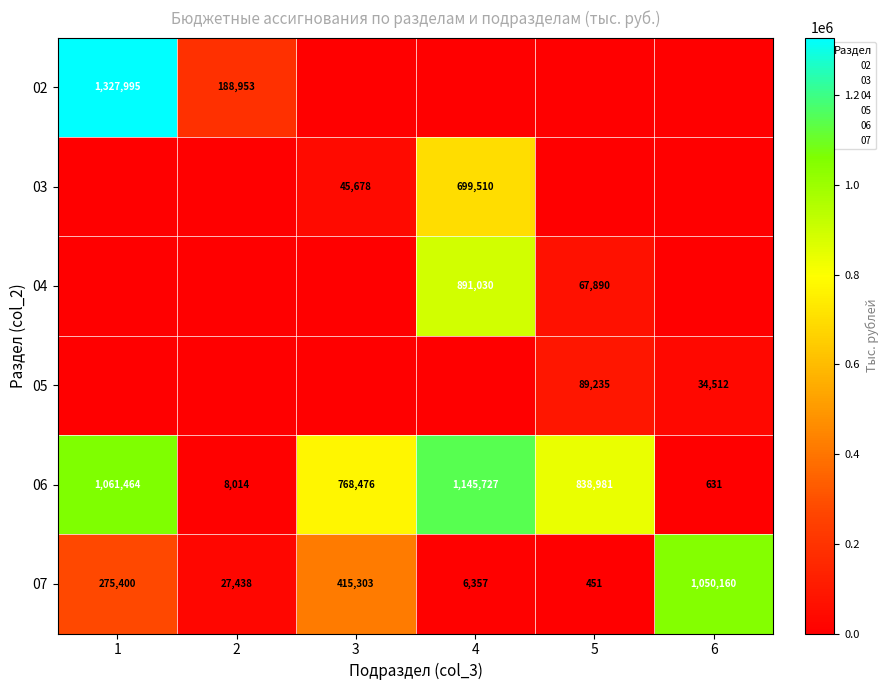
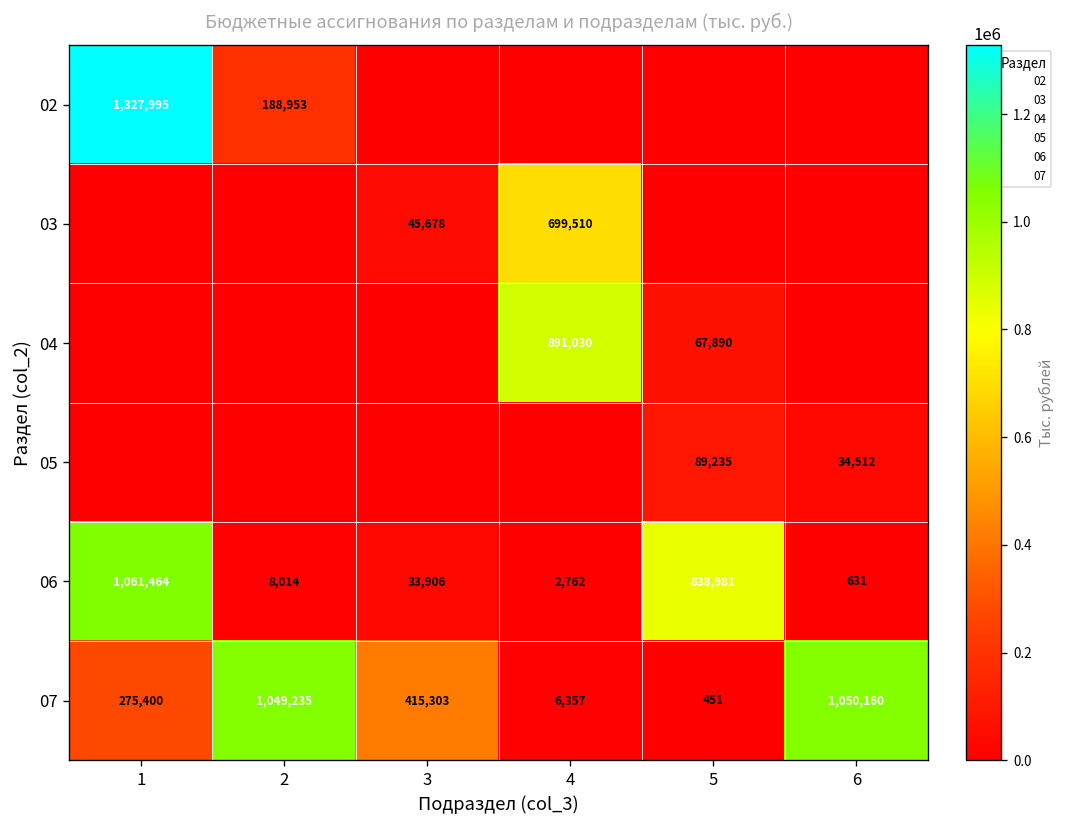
06, 3: 768,476 -> 33,906
06, 4: 1,145,727 -> 2,762
07, 2: 27,438 -> 1,049,235
